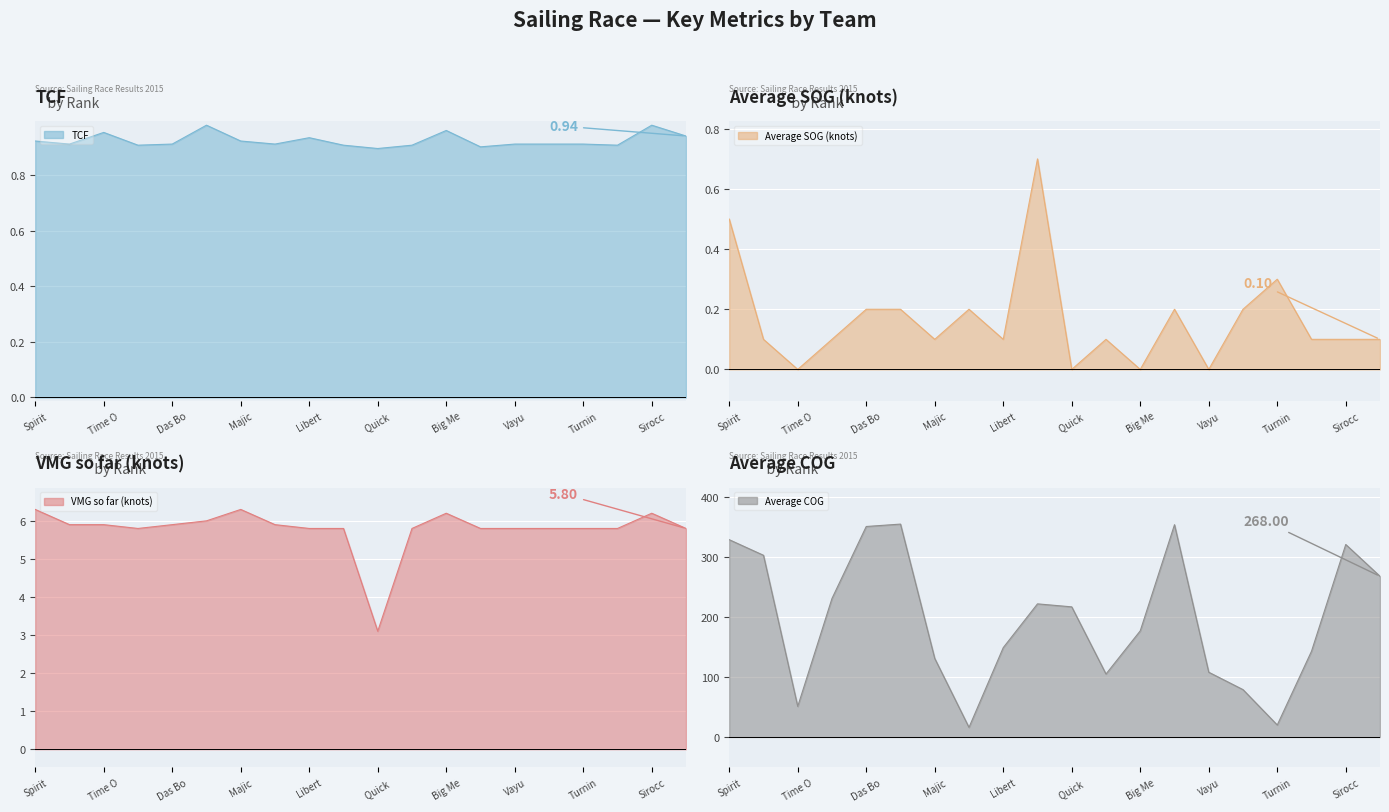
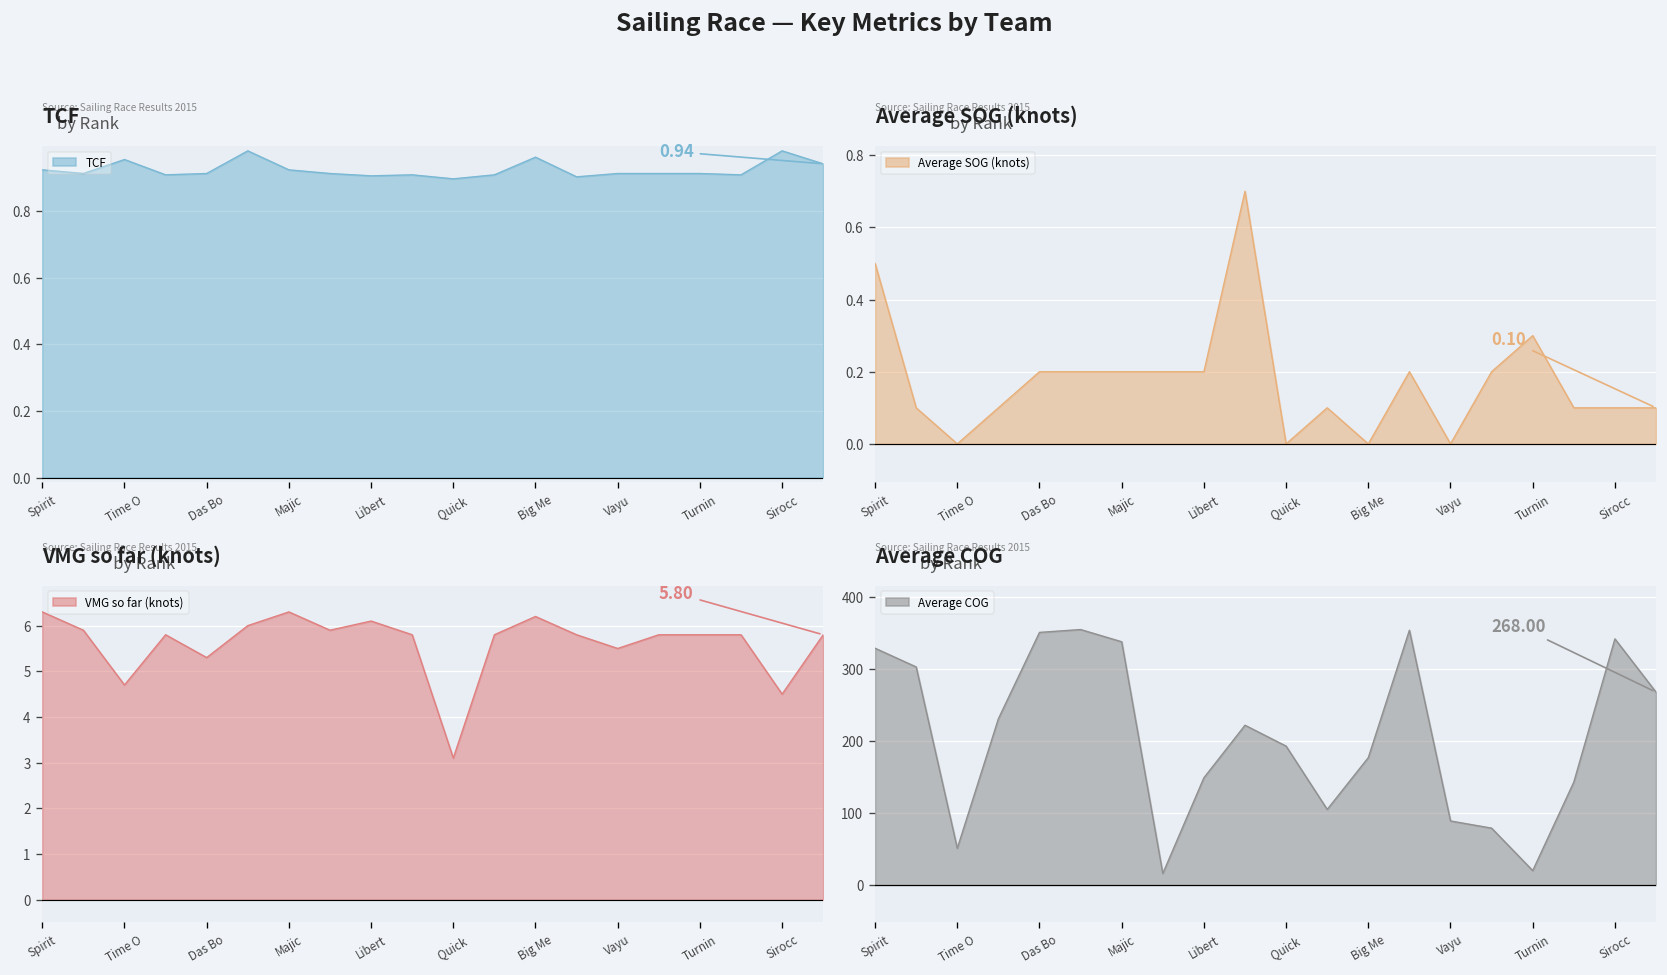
TCF, Libert: 0.94 -> 0.91
Average SOG (knots), Majic: 0.1 -> 0.2
Average SOG (knots), Libert: 0.1 -> 0.2
VMG so far (knots), Time O: 5.9 -> 4.7
VMG so far (knots), Das Bo: 5.9 -> 5.3
VMG so far (knots), Libert: 5.8 -> 6.1
VMG so far (knots), Vayu: 5.8 -> 5.5
VMG so far (knots), Sirocc: 6.2 -> 4.5
Average COG, Majic: 130 -> 340
Average COG, Quick: 220 -> 190
Average COG, Vayu: 110 -> 90
Average COG, Sirocc: 320 -> 340
